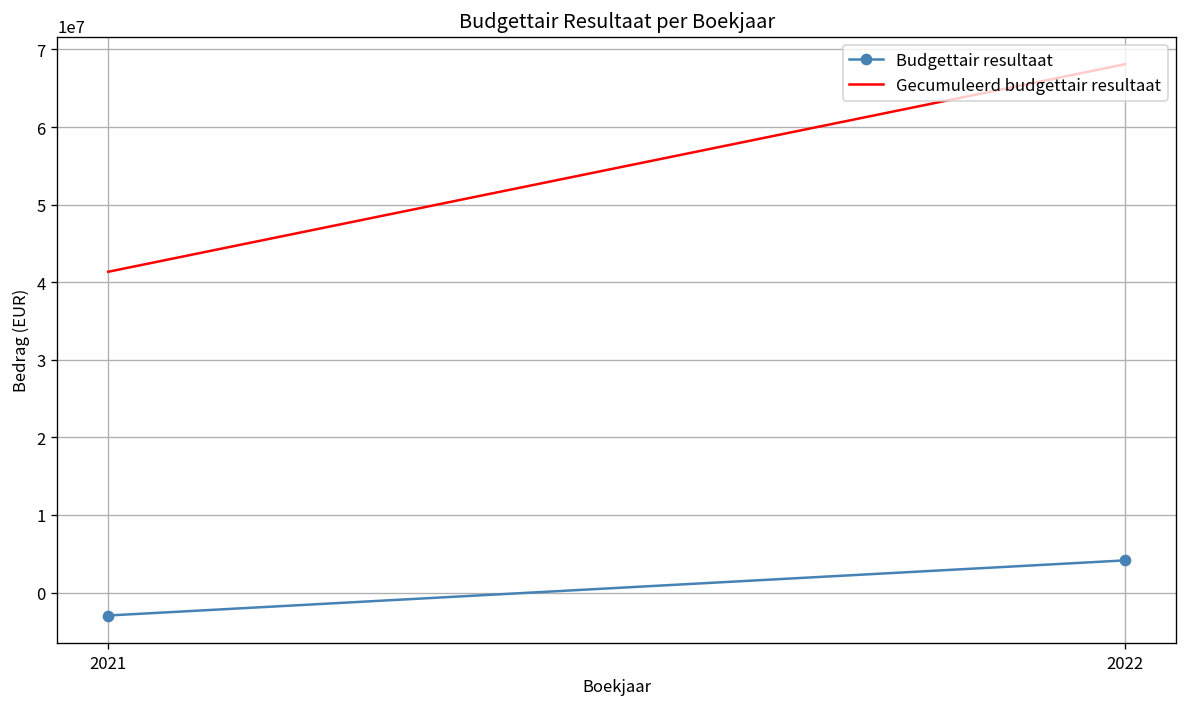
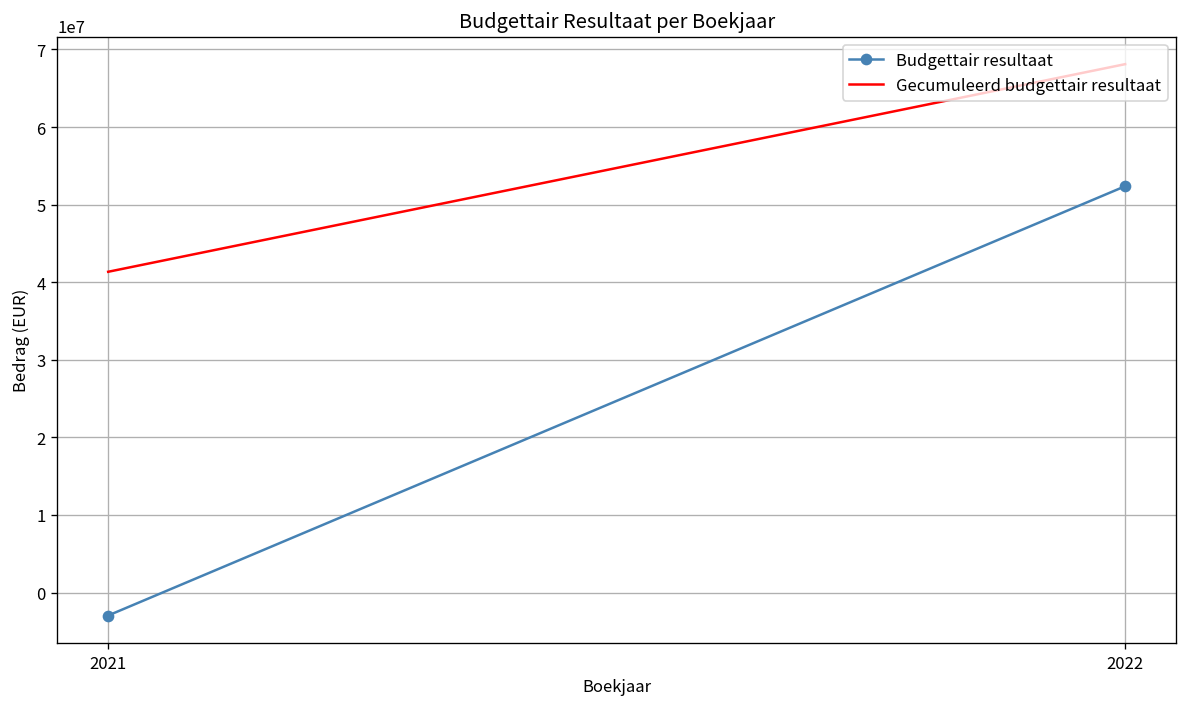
Budgettair resultaat, 2022: 4000000 -> 52000000
